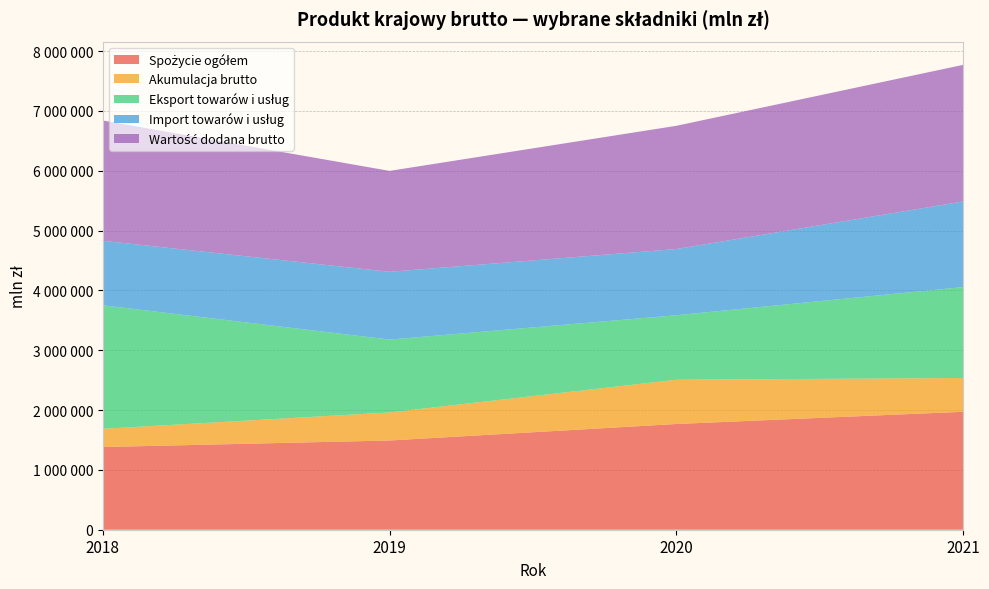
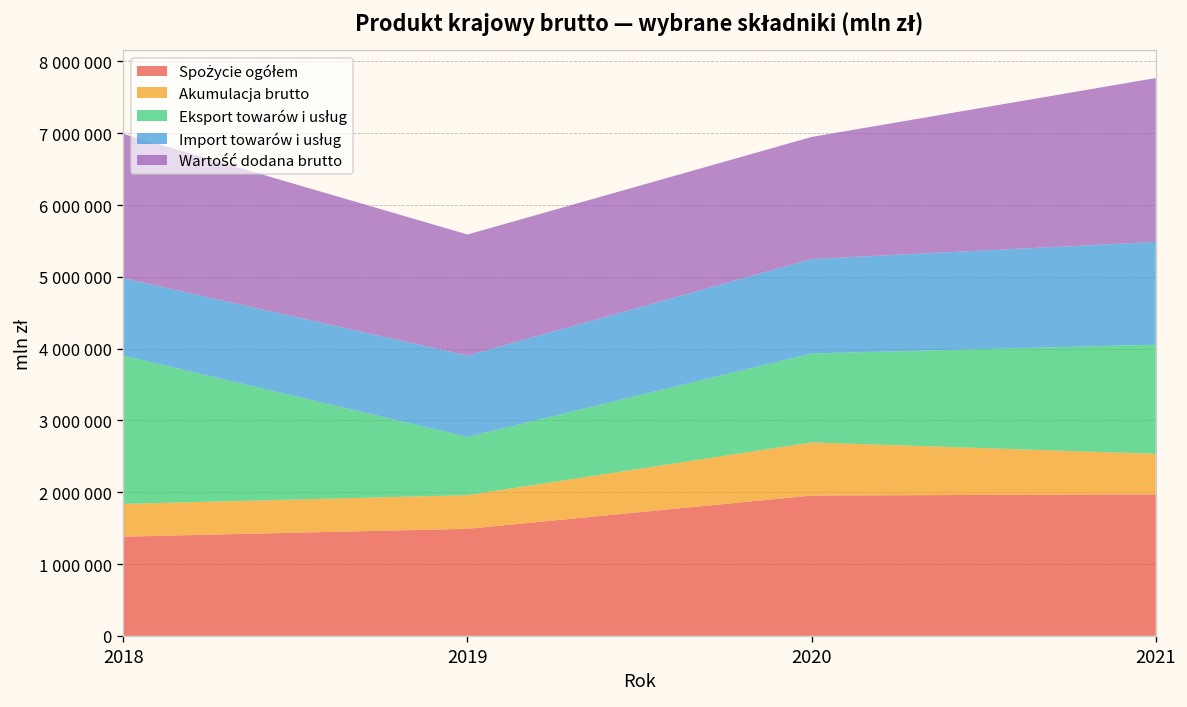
Akumulacja brutto, 2018: 300000 -> 500000
Eksport towarów i usług, 2019: 1200000 -> 800000
Spożycie ogółem, 2020: 1800000 -> 2000000
Eksport towarów i usług, 2020: 1100000 -> 1200000
Import towarów i usług, 2020: 1100000 -> 1300000
Wartość dodana brutto, 2020: 2100000 -> 1700000
